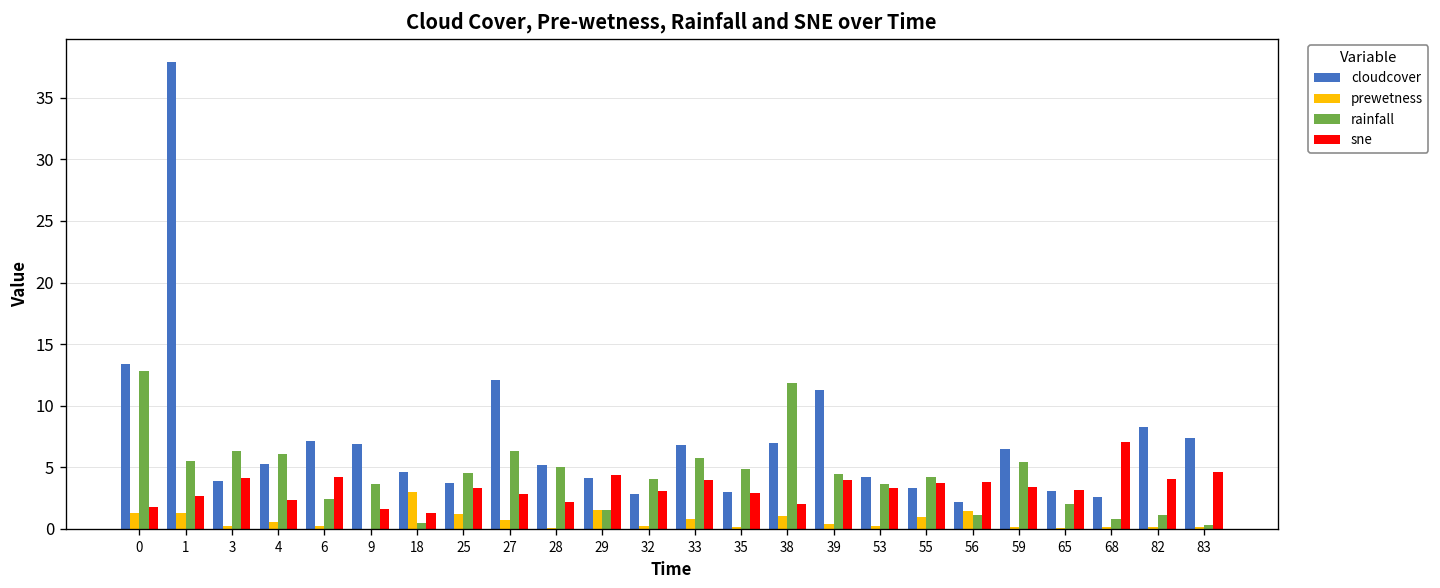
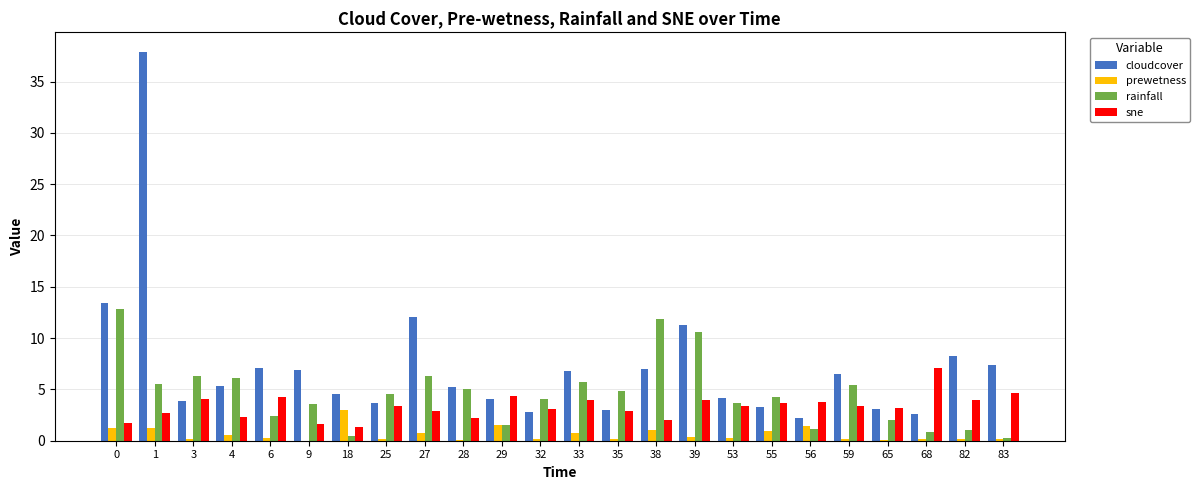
prewetness, 25: 1.2 -> 0.2
rainfall, 39: 4.5 -> 10.6
